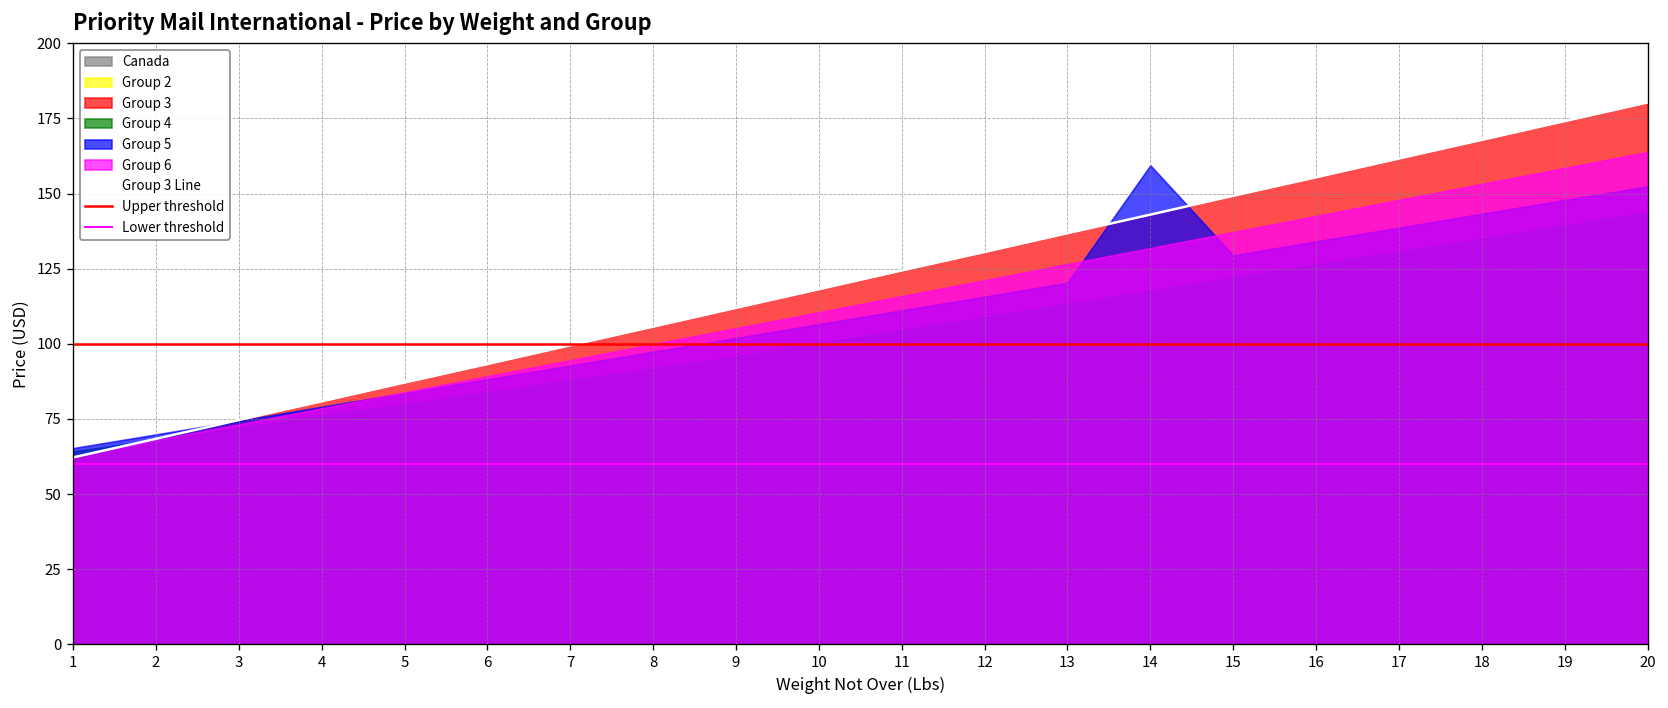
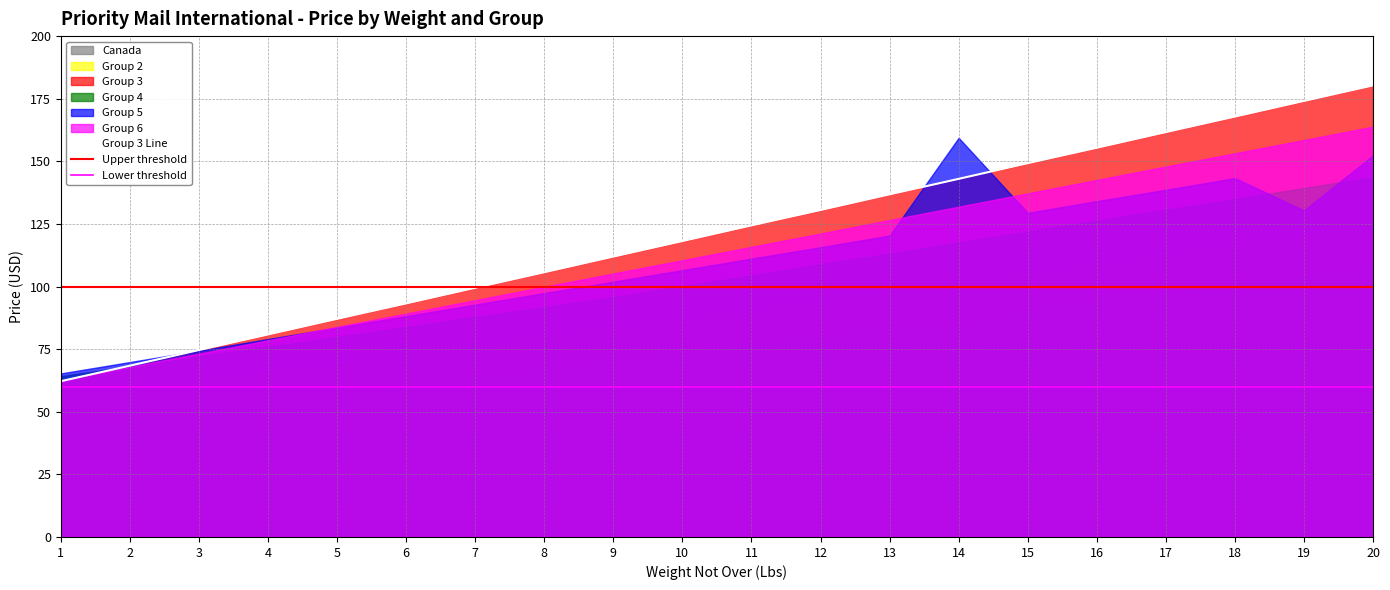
Group 5, 19: 148 -> 130
